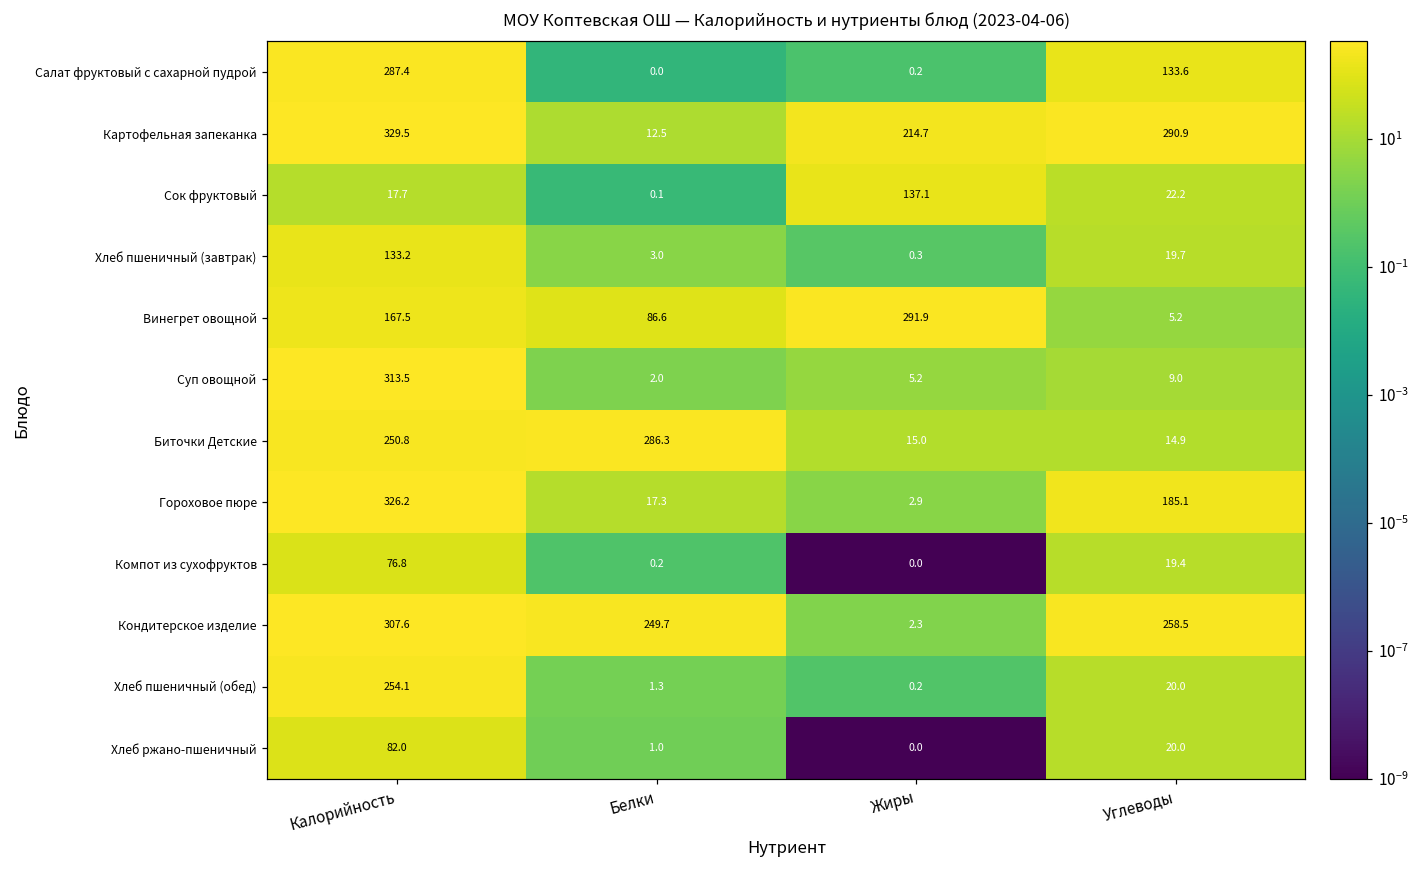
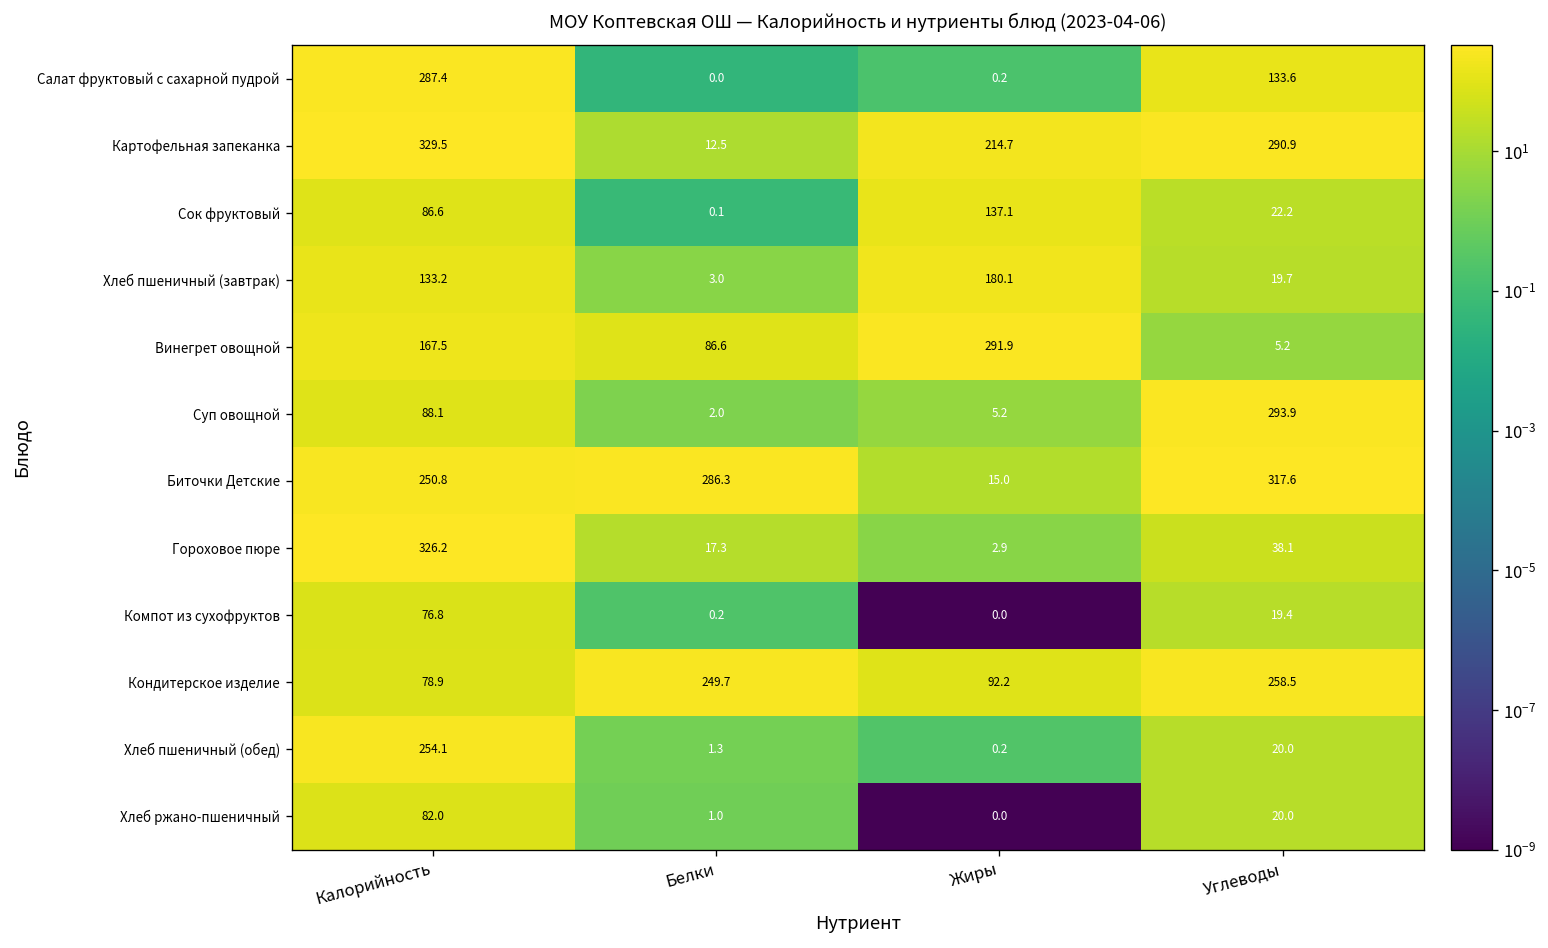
Сок фруктовый, Калорийность: 17.7 -> 86.6
Хлеб пшеничный (завтрак), Жиры: 0.3 -> 180.1
Суп овощной, Калорийность: 313.5 -> 88.1
Суп овощной, Углеводы: 9.0 -> 293.9
Биточки Детские, Углеводы: 14.9 -> 317.6
Гороховое пюре, Углеводы: 185.1 -> 38.1
Кондитерское изделие, Калорийность: 307.6 -> 78.9
Кондитерское изделие, Жиры: 2.3 -> 92.2
